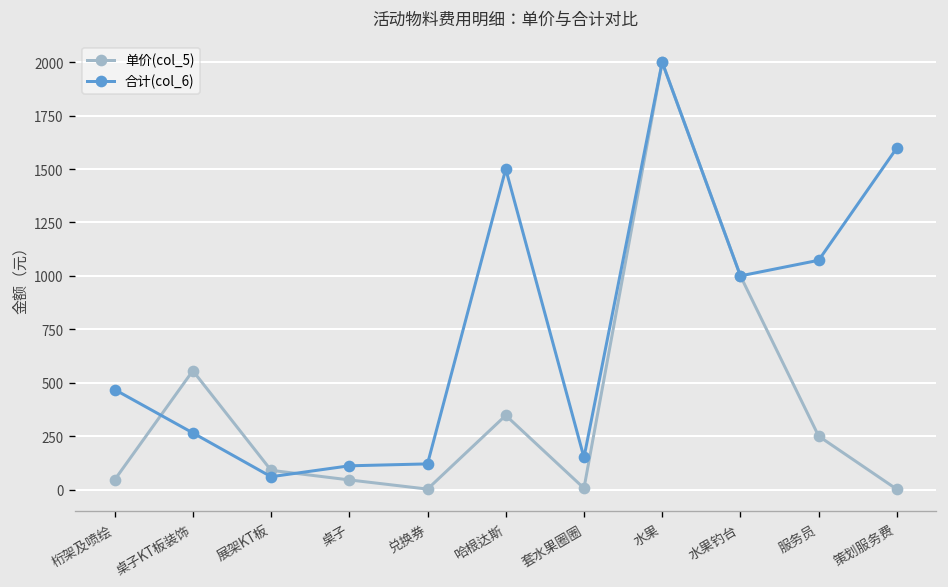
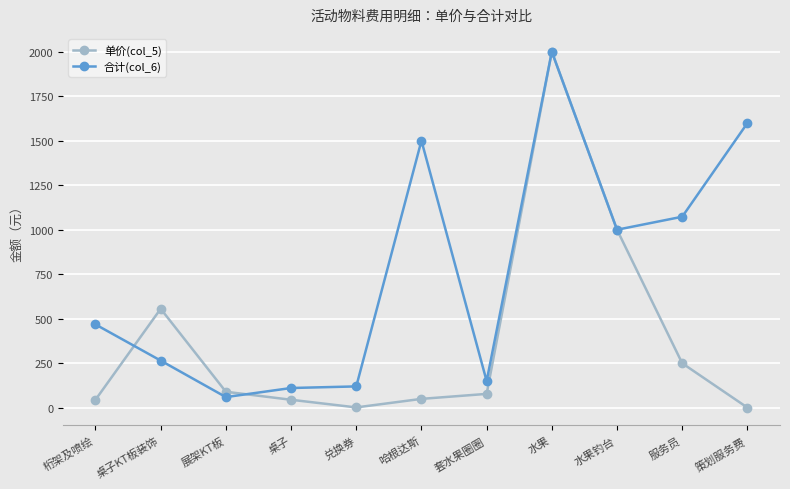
单价(col_5), 哈根达斯: 350 -> 50
单价(col_5), 套水果圈圈: 10 -> 80
